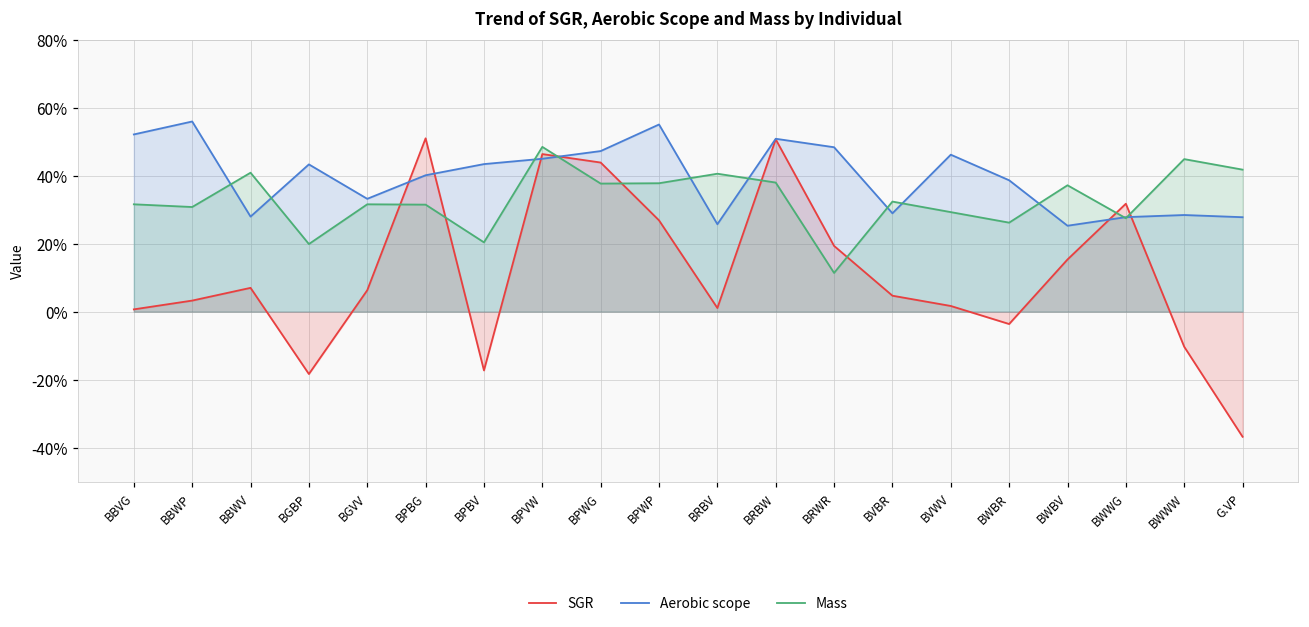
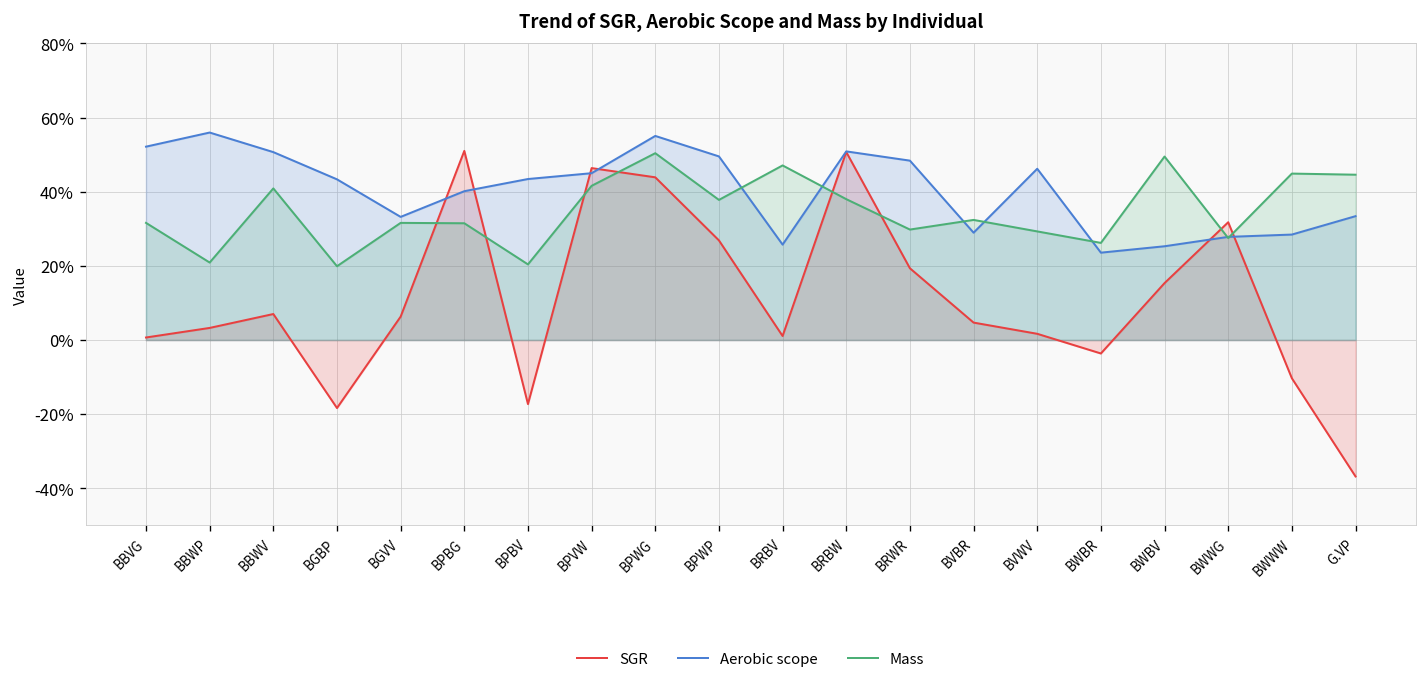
Mass, BBWP: 31% -> 21%
Aerobic scope, BBWV: 28% -> 51%
Mass, BPVW: 49% -> 42%
Aerobic scope, BPWG: 47% -> 55%
Mass, BPWG: 38% -> 50%
Aerobic scope, BPWP: 55% -> 50%
Mass, BRBV: 41% -> 47%
Mass, BRWR: 11% -> 30%
Aerobic scope, BWBR: 39% -> 24%
Mass, BWBV: 37% -> 50%
Aerobic scope, G.VP: 28% -> 33%
Mass, G.VP: 42% -> 45%
